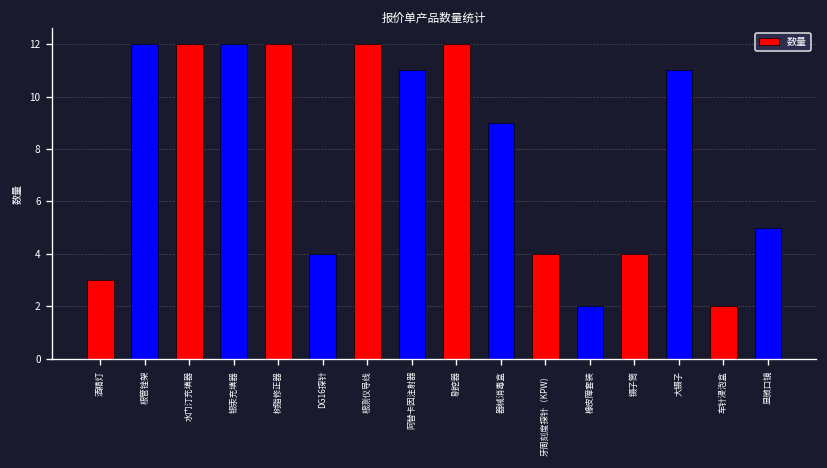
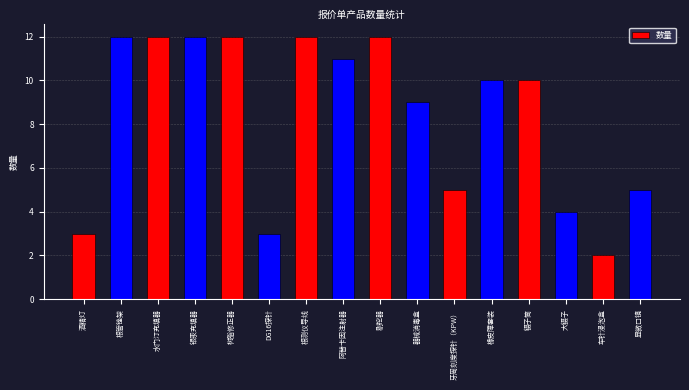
DG16探针: 4 -> 3
牙周刻度探针（KPW）: 4 -> 5
橡皮障套装: 2 -> 10
镊子筒: 4 -> 10
大镊子: 11 -> 4
